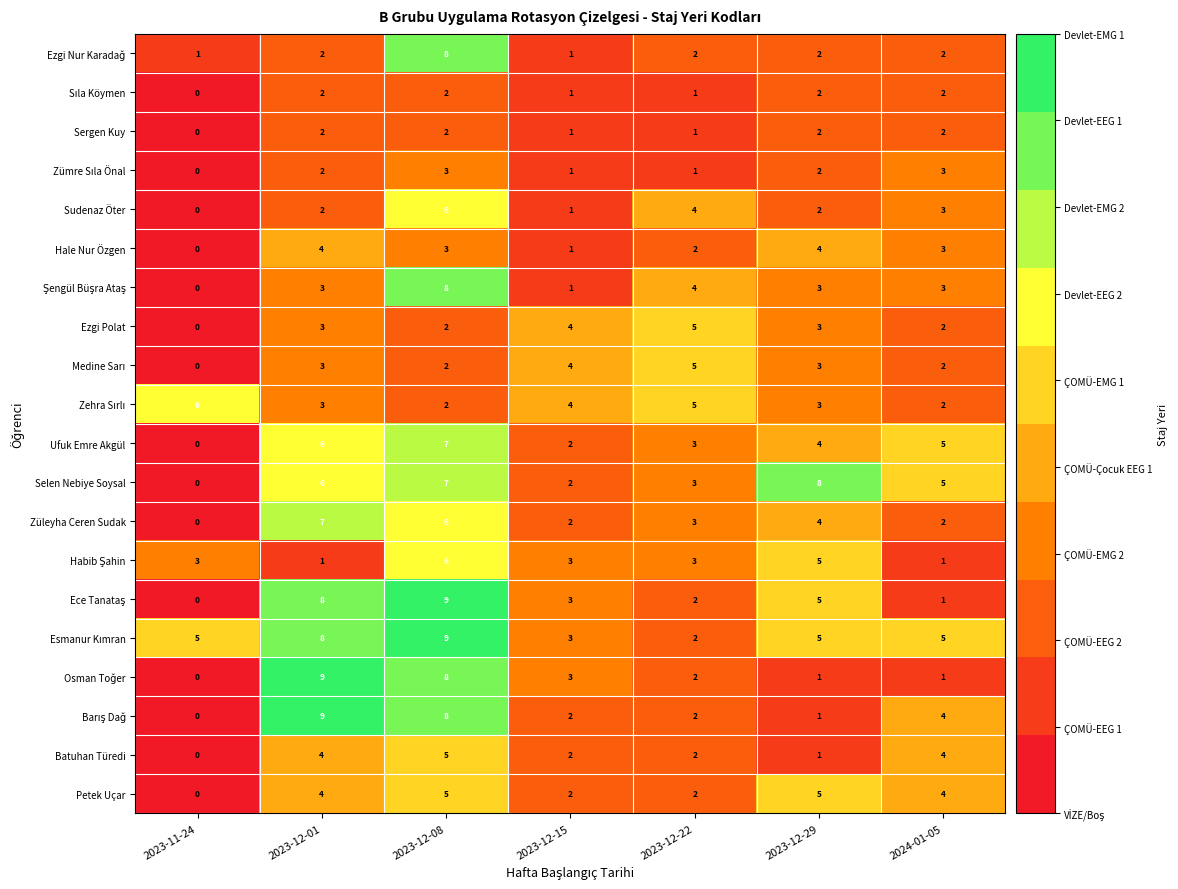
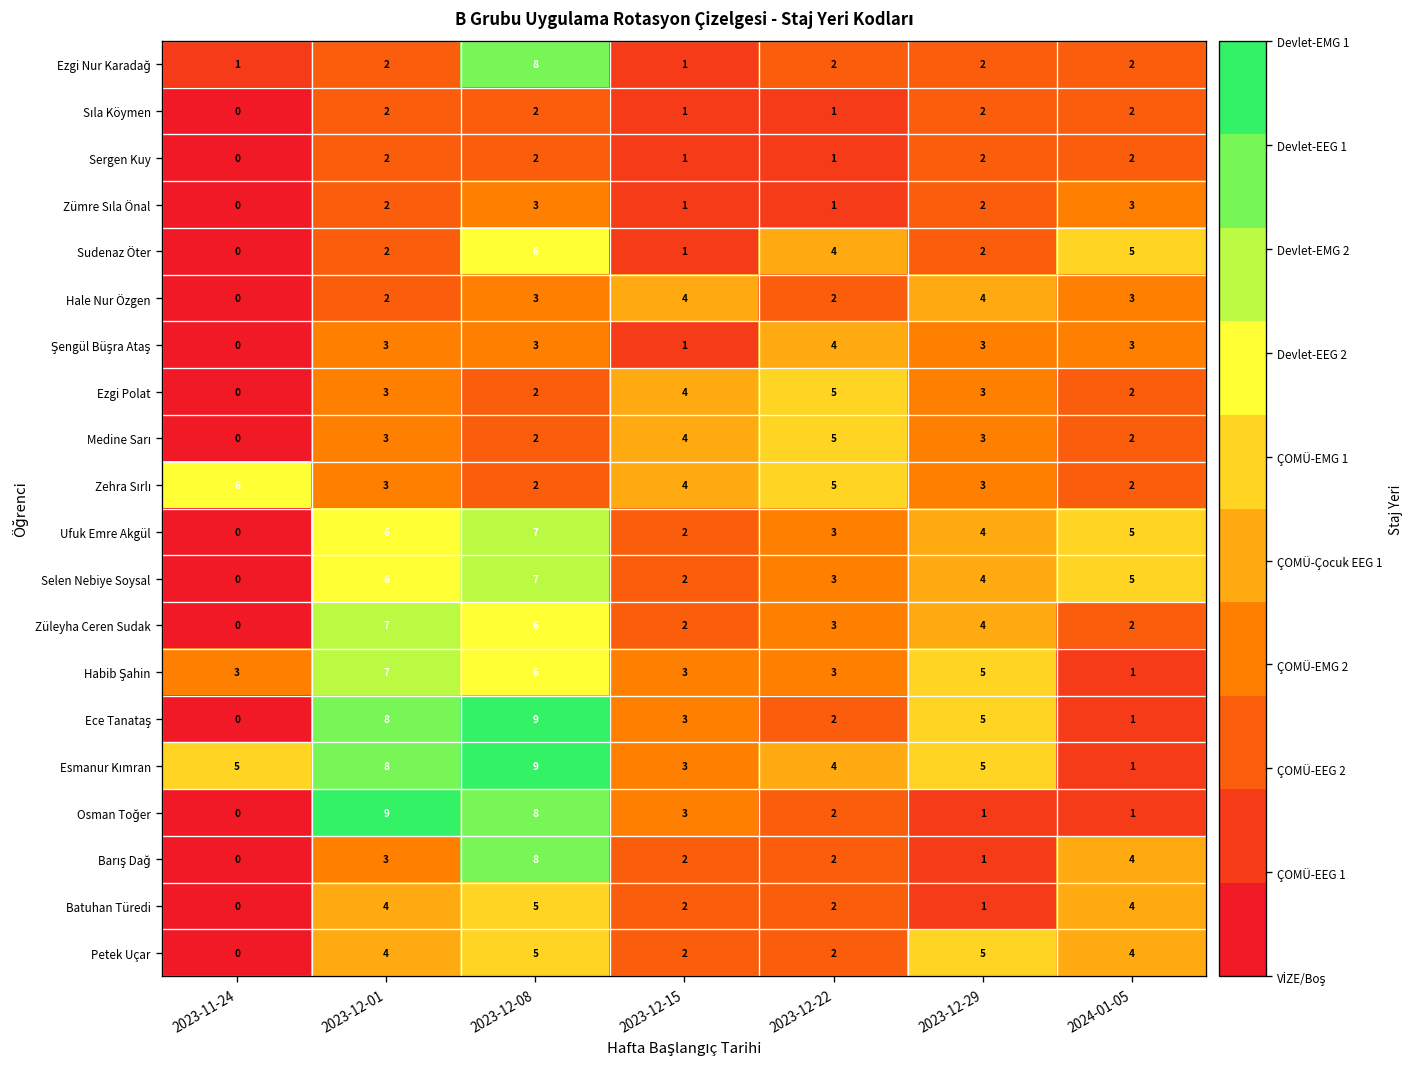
Sudenaz Öter, 2024-01-05: 3 -> 5
Hale Nur Özgen, 2023-12-01: 4 -> 2
Hale Nur Özgen, 2023-12-15: 1 -> 4
Şengül Büşra Ataş, 2023-12-08: 8 -> 3
Selen Nebiye Soysal, 2023-12-29: 8 -> 4
Habib Şahin, 2023-12-01: 1 -> 7
Esmanur Kımran, 2023-12-22: 2 -> 4
Esmanur Kımran, 2024-01-05: 5 -> 1
Barış Dağ, 2023-12-01: 9 -> 3
